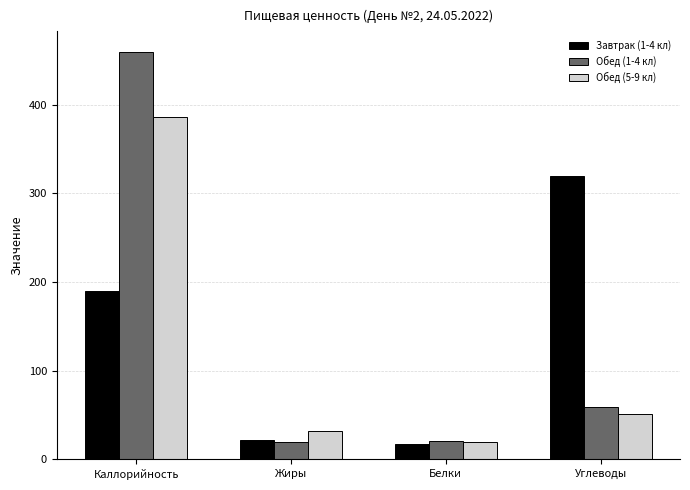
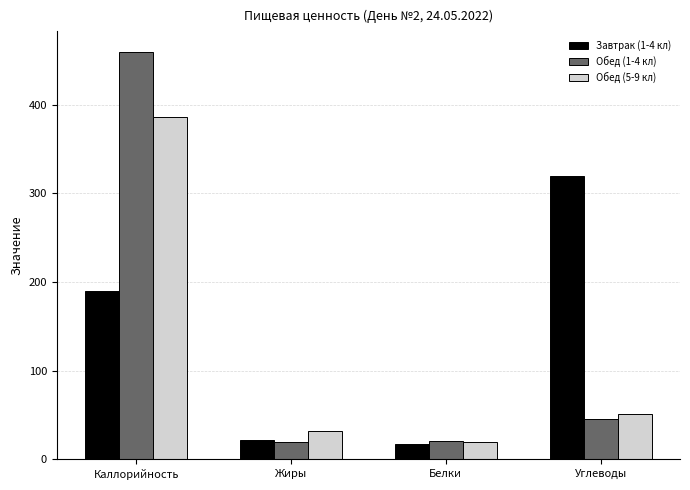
Обед (1-4 кл), Углеводы: 60 -> 50
